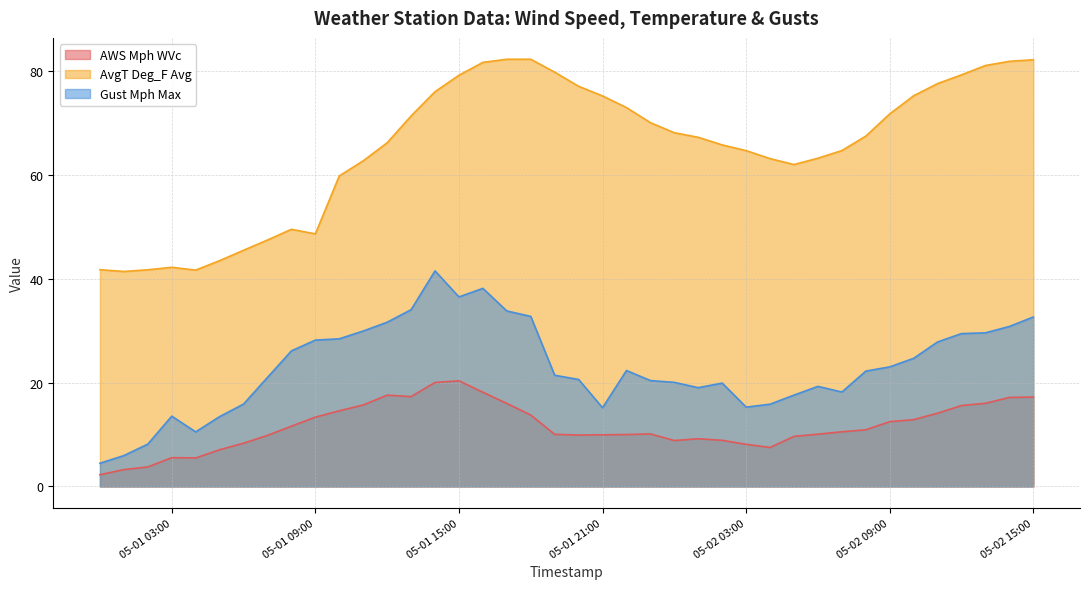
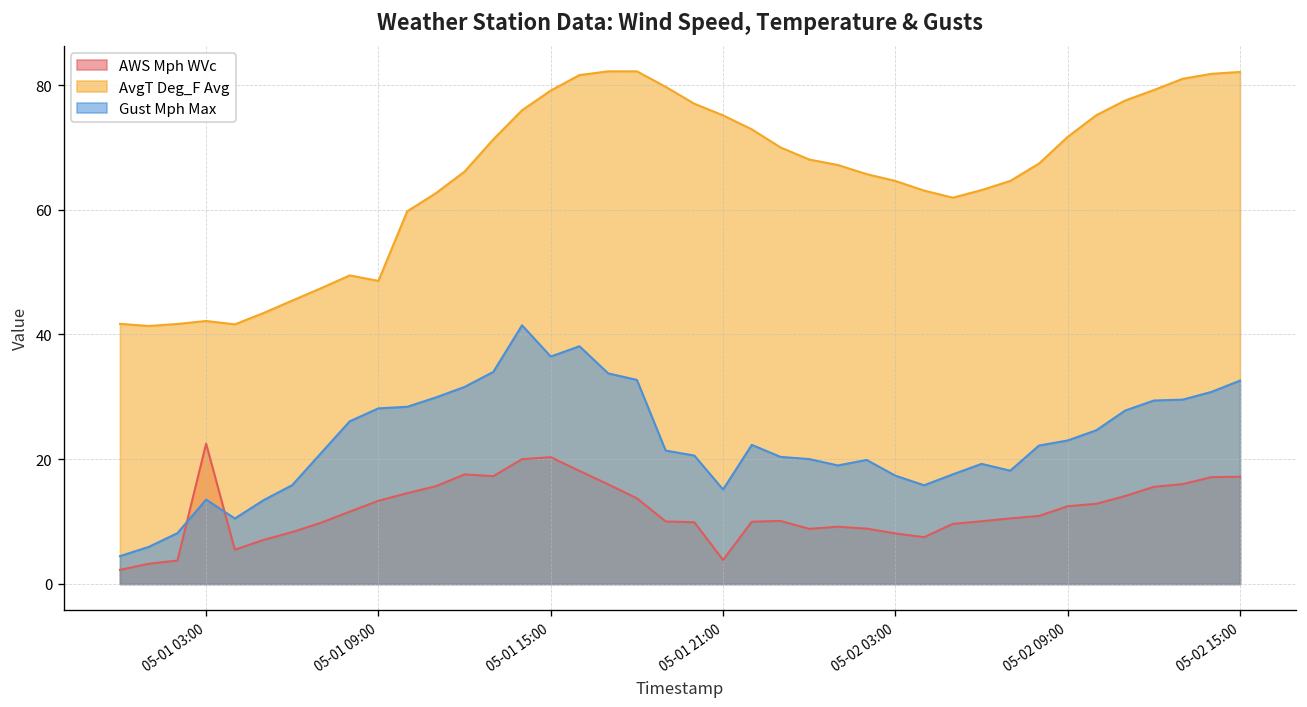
AWS Mph WVc, 05-01 03:00: 6 -> 23
AWS Mph WVc, 05-01 21:00: 10 -> 4
Gust Mph Max, 05-02 03:00: 15 -> 17
